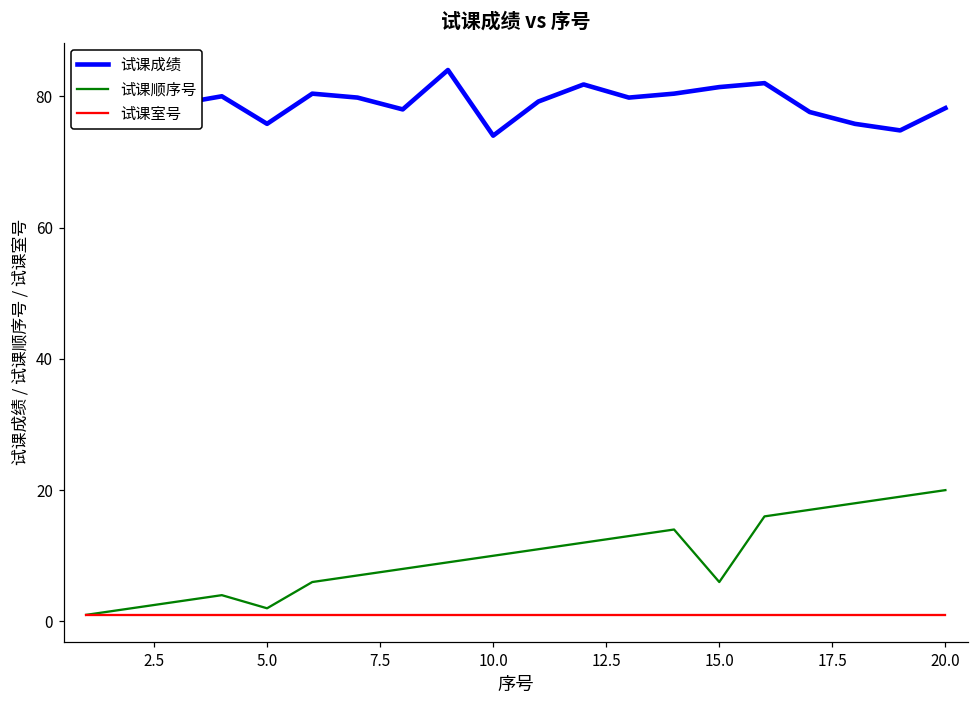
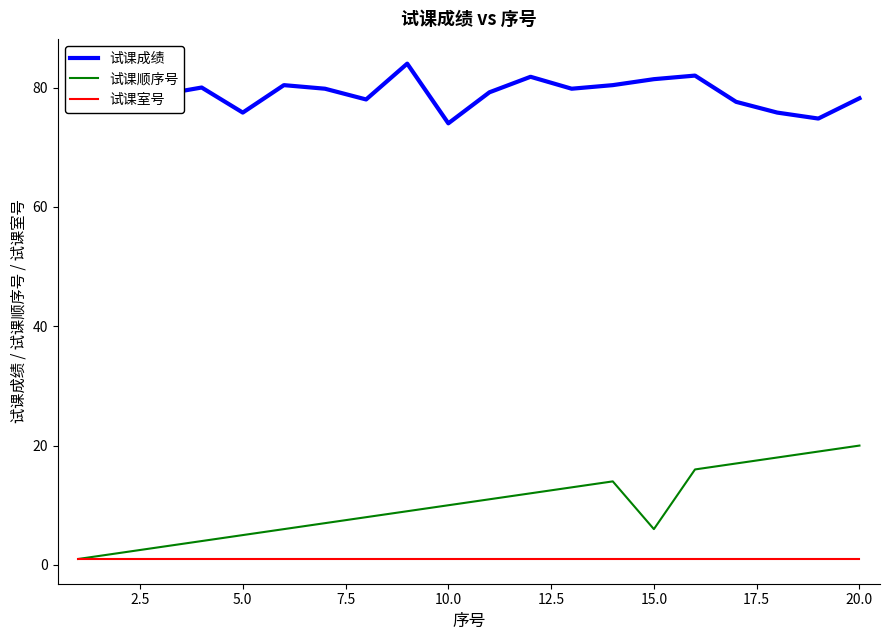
试课顺序号, 5.0: 2 -> 5
